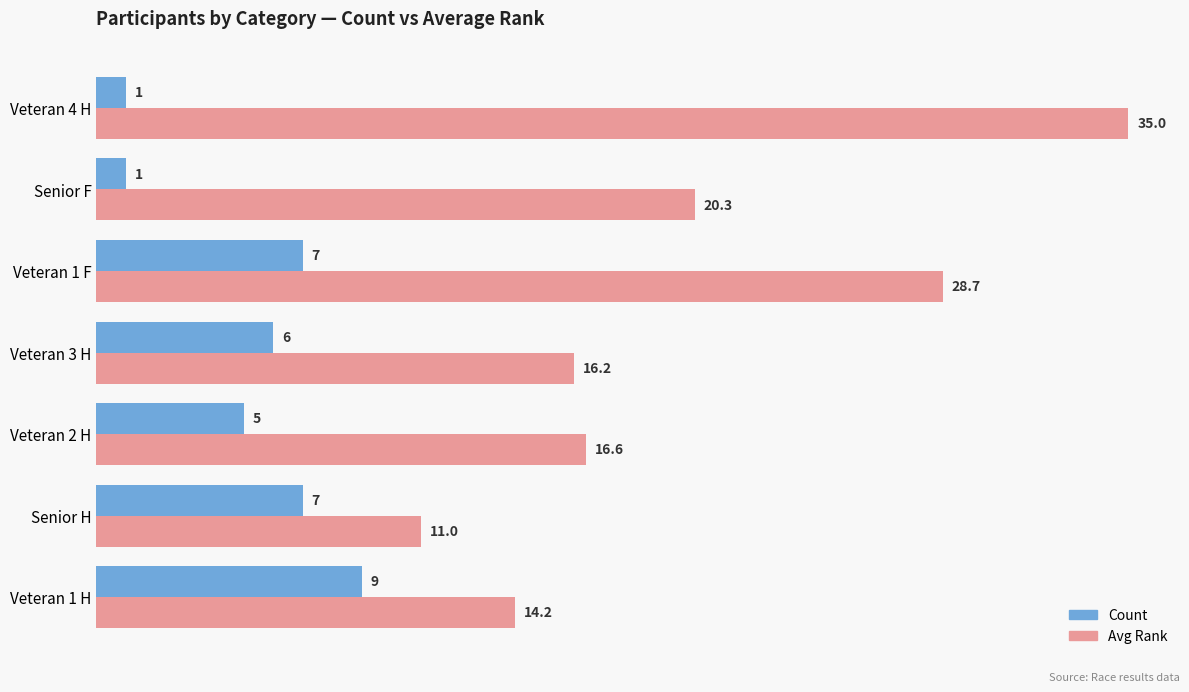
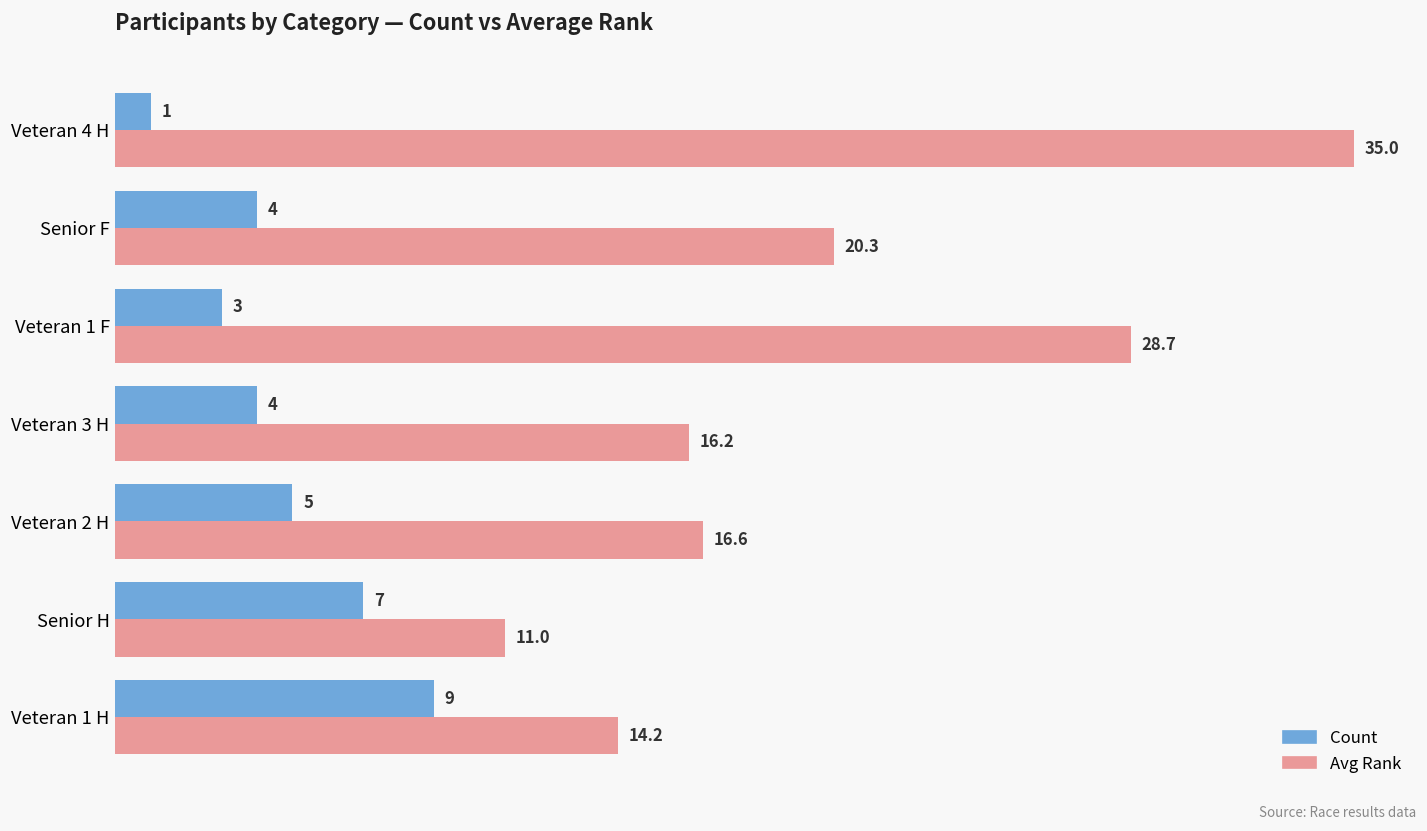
Count, Senior F: 1 -> 4
Count, Veteran 1 F: 7 -> 3
Count, Veteran 3 H: 6 -> 4
